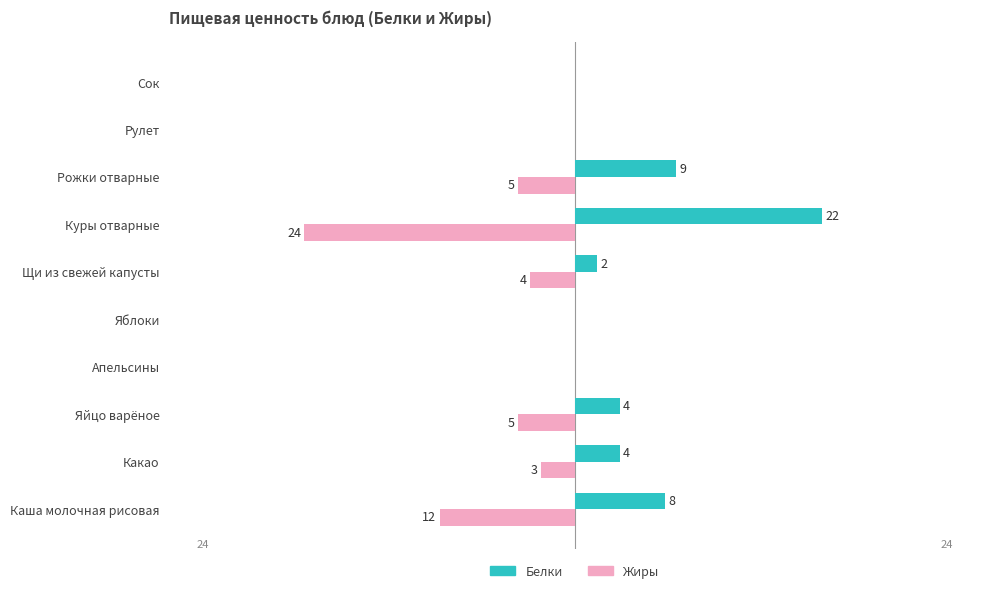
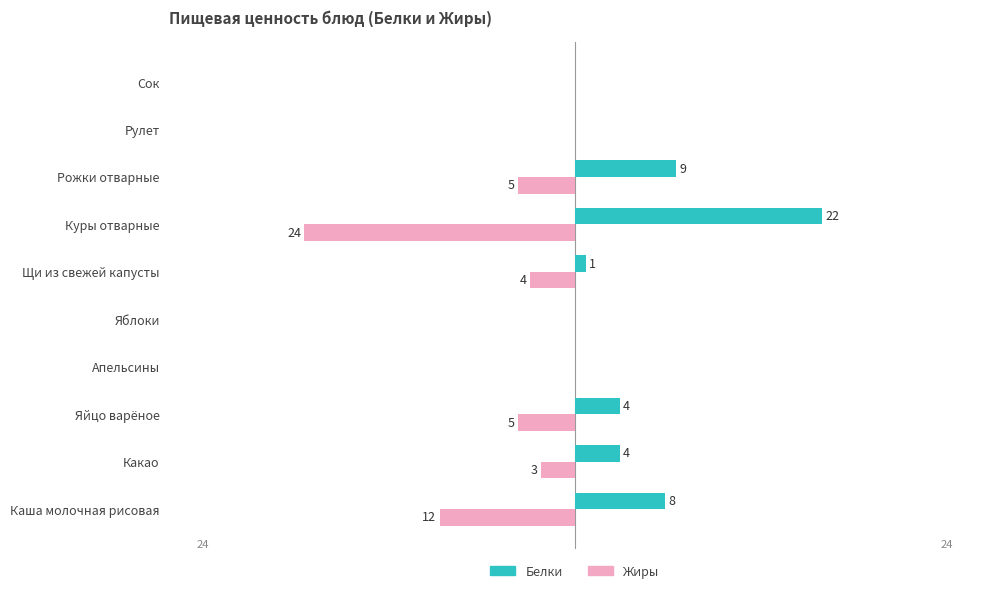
Белки, Щи из свежей капусты: 2 -> 1
